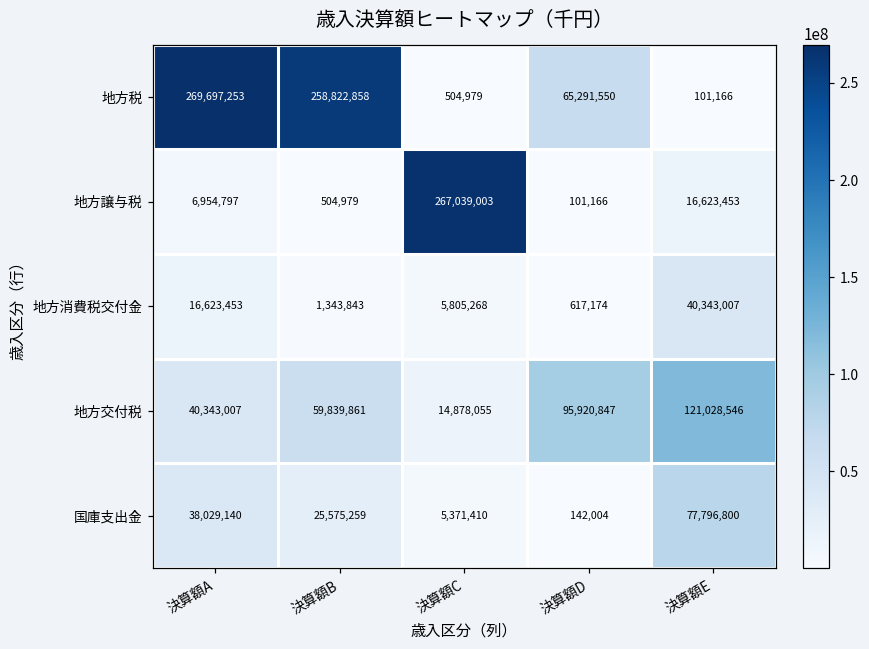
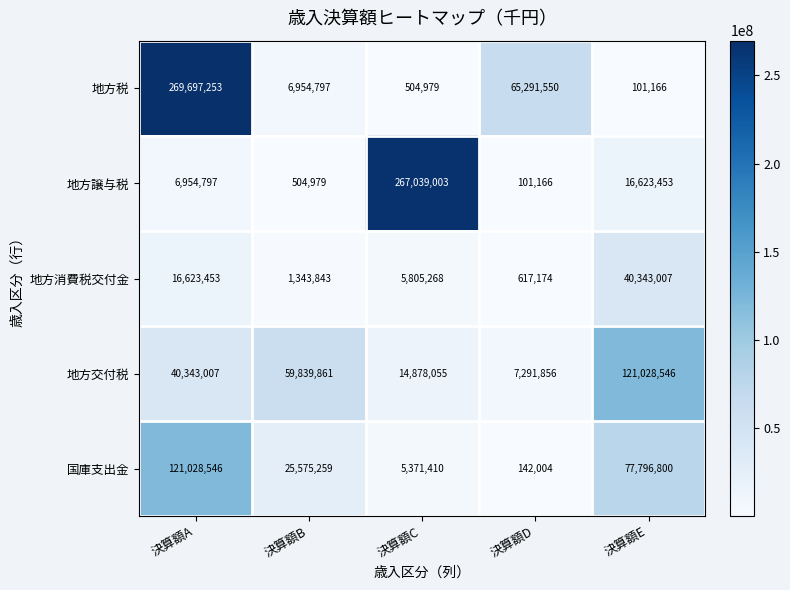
地方税, 決算額B: 258,822,858 -> 6,954,797
地方交付税, 決算額D: 95,920,847 -> 7,291,856
国庫支出金, 決算額A: 38,029,140 -> 121,028,546
